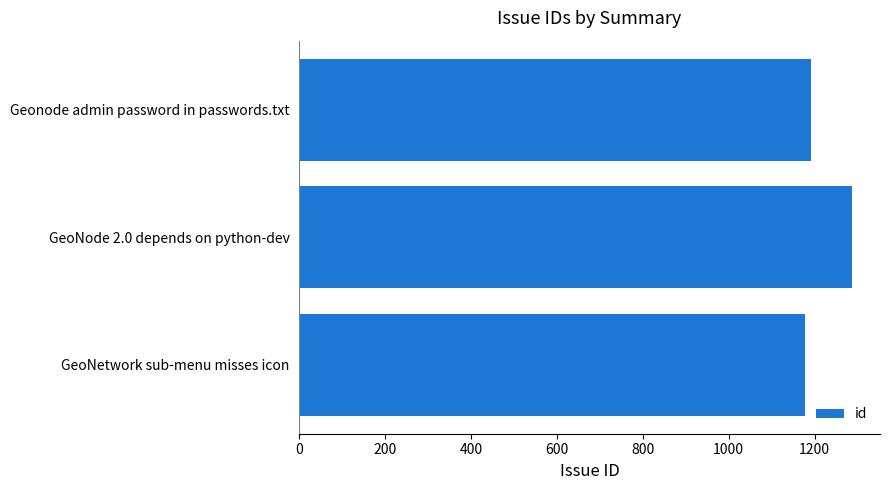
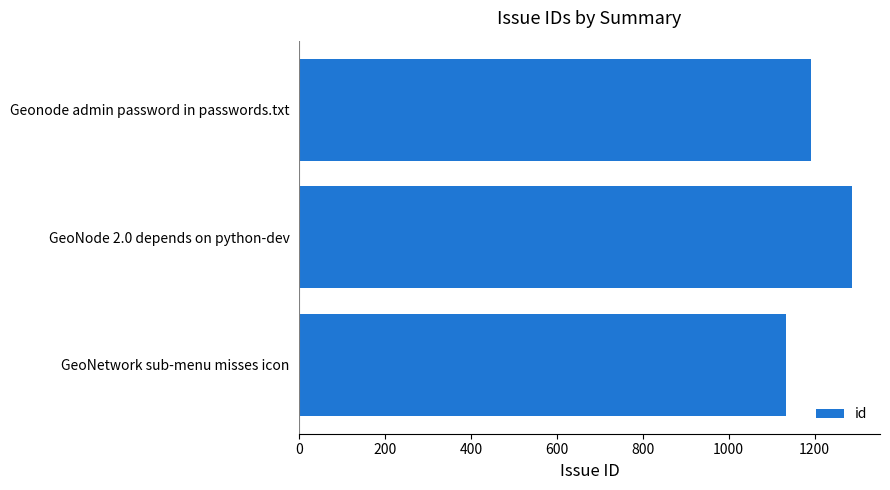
GeoNetwork sub-menu misses icon: 1180 -> 1130
